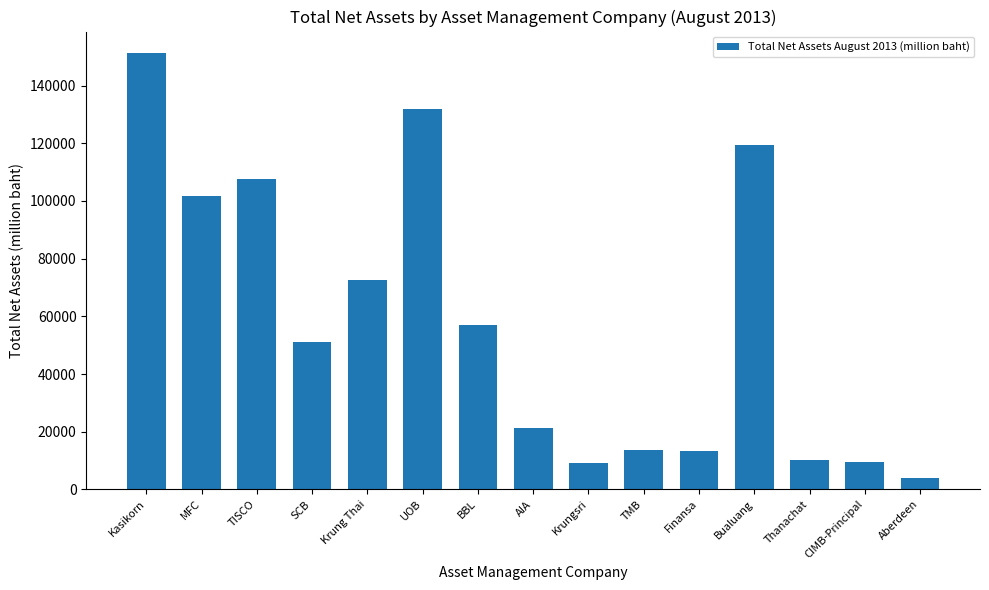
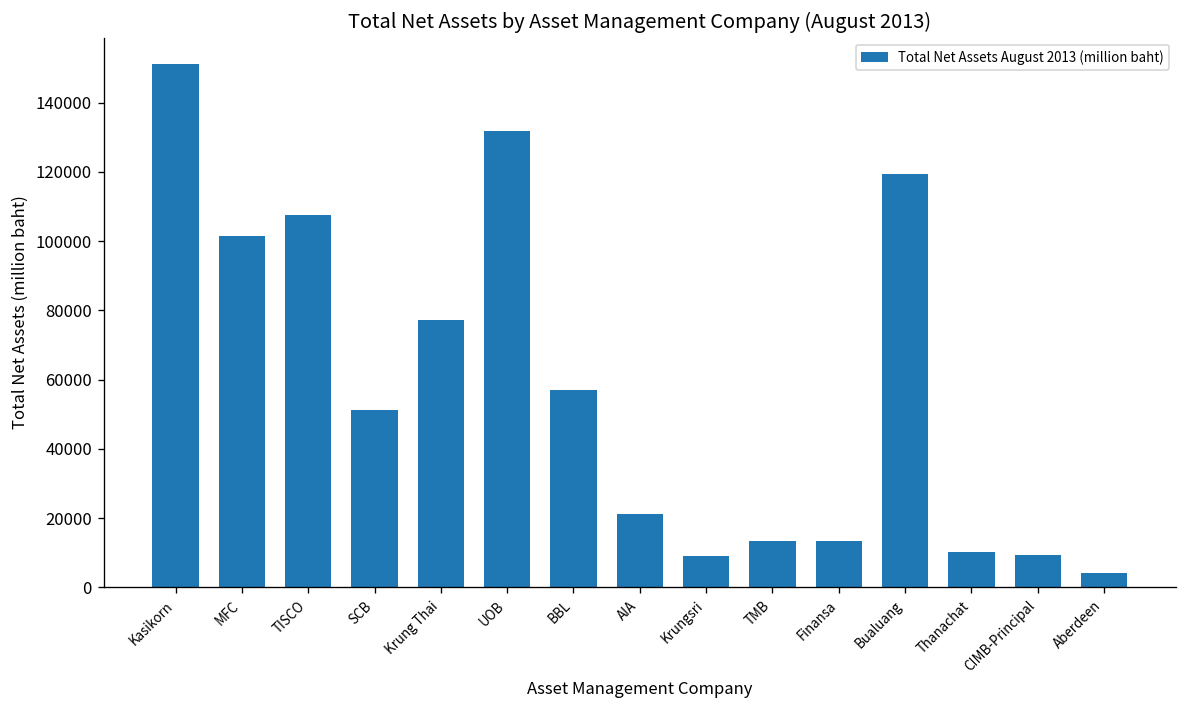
Krung Thai: 73000 -> 77000
